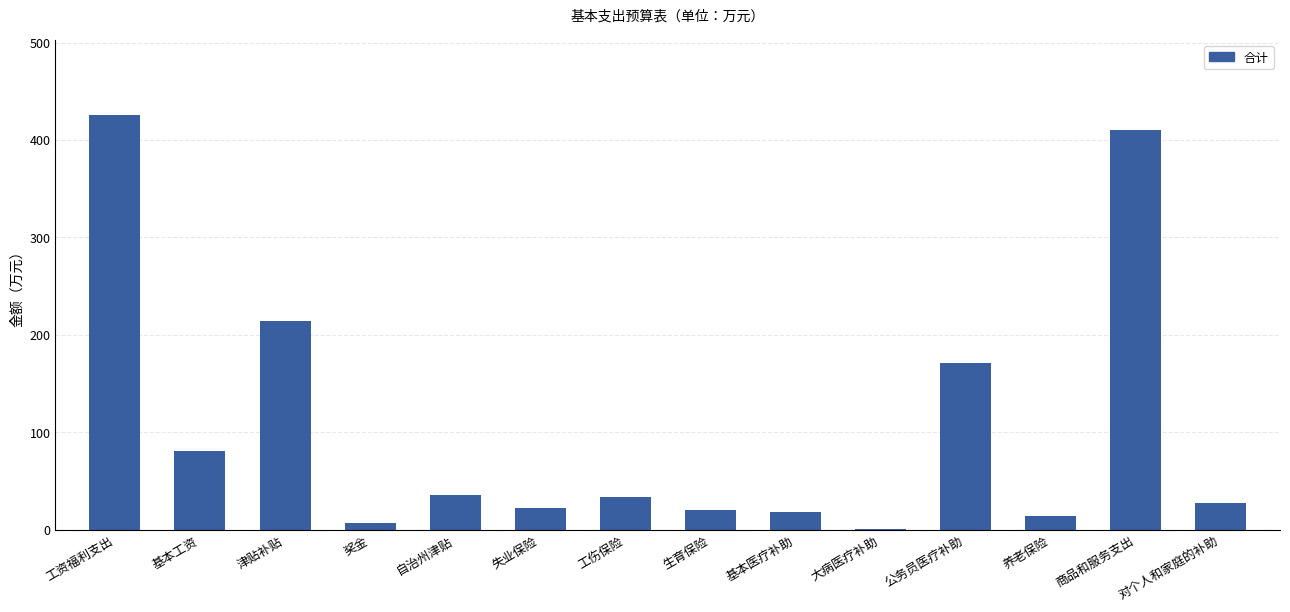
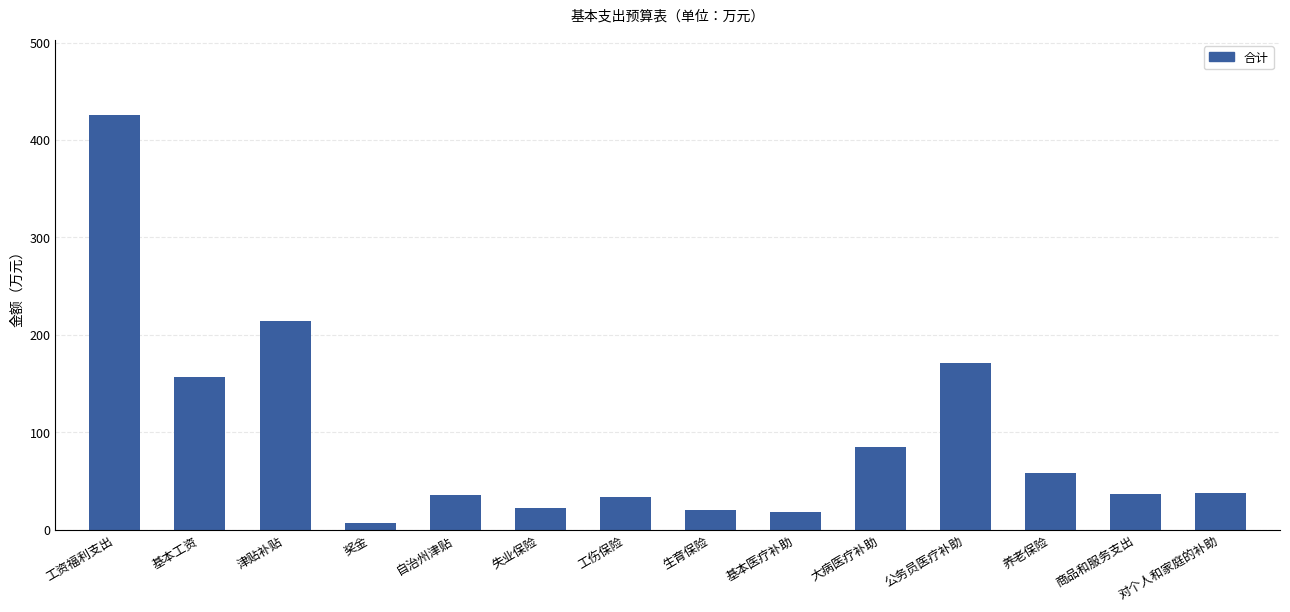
基本工资: 80 -> 160
大病医疗补助: 0 -> 80
养老保险: 10 -> 60
商品和服务支出: 410 -> 40
对个人和家庭的补助: 30 -> 40
